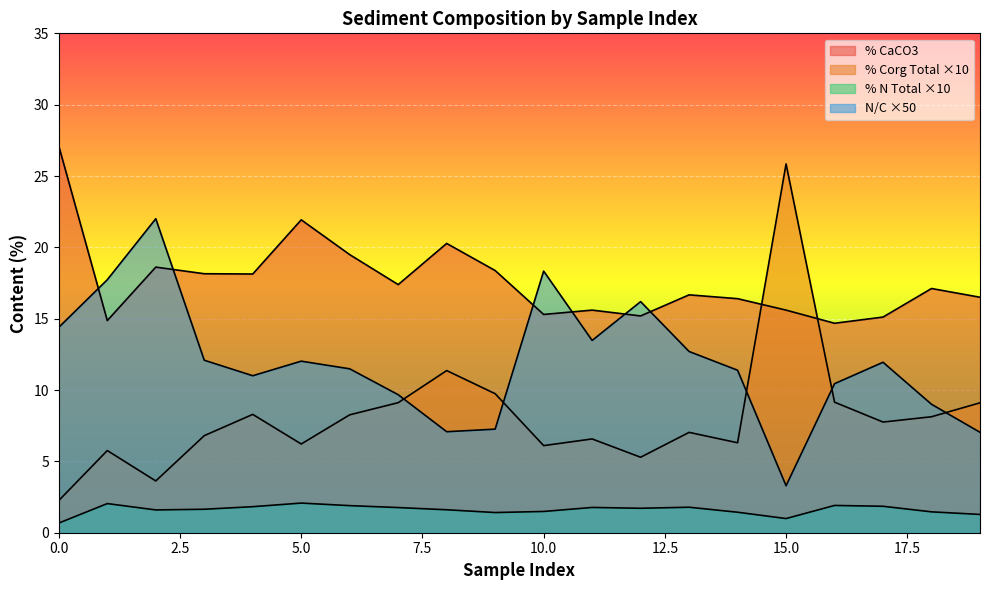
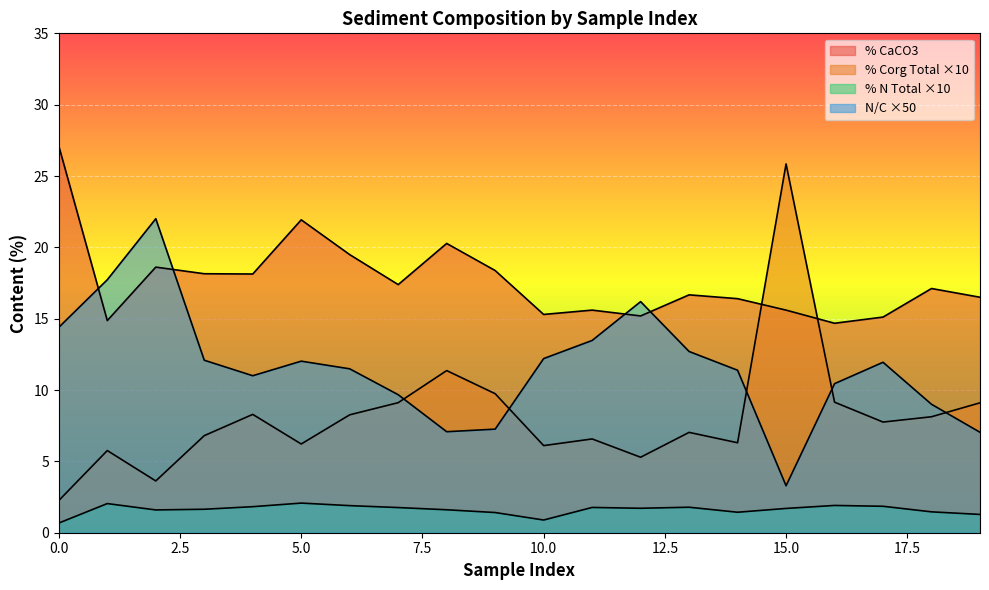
% N Total ×10, 10.0: 1.5 -> 0.9
N/C ×50, 10.0: 18.3 -> 12.2
% N Total ×10, 15.0: 1.0 -> 1.7
